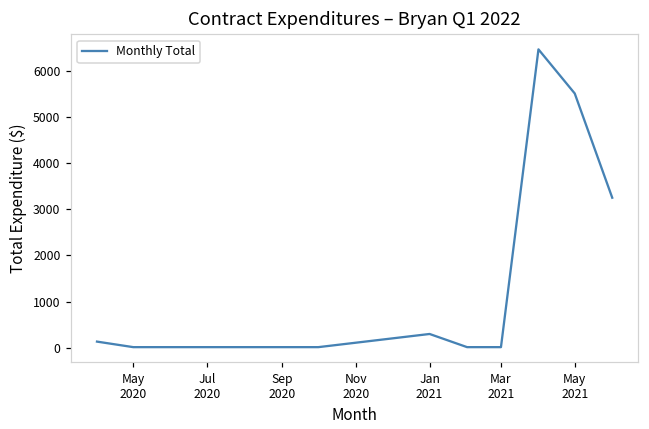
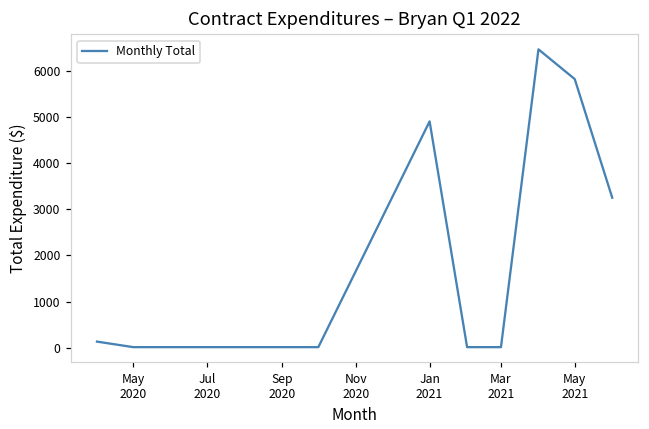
Jan 2021: 300 -> 4900
May 2021: 5500 -> 5800
